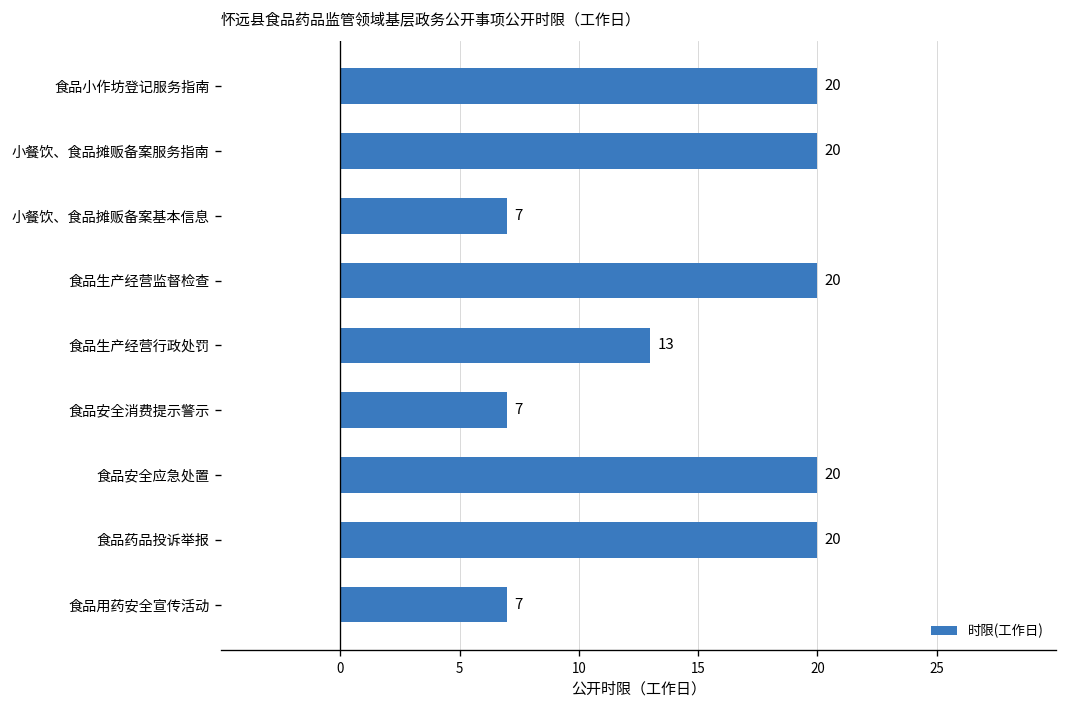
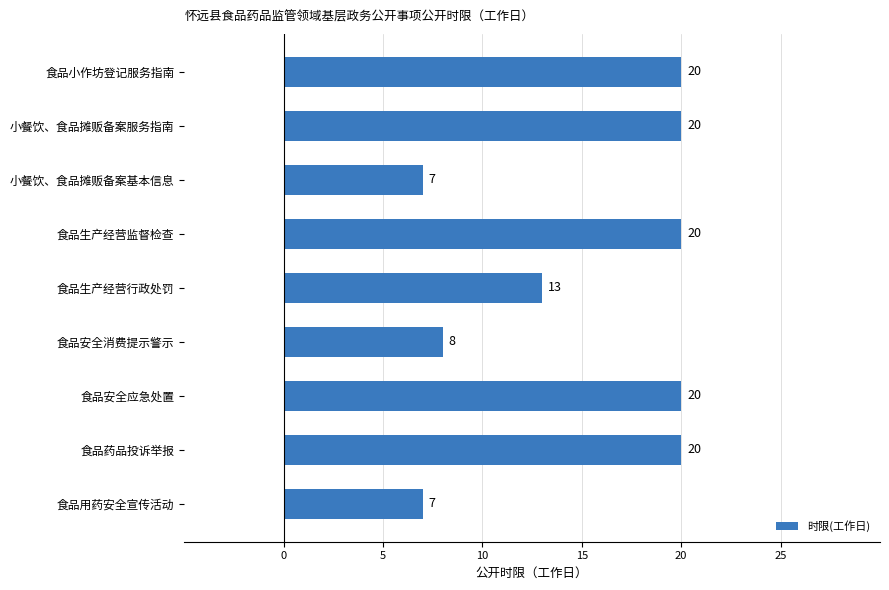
食品安全消费提示警示: 7 -> 8
